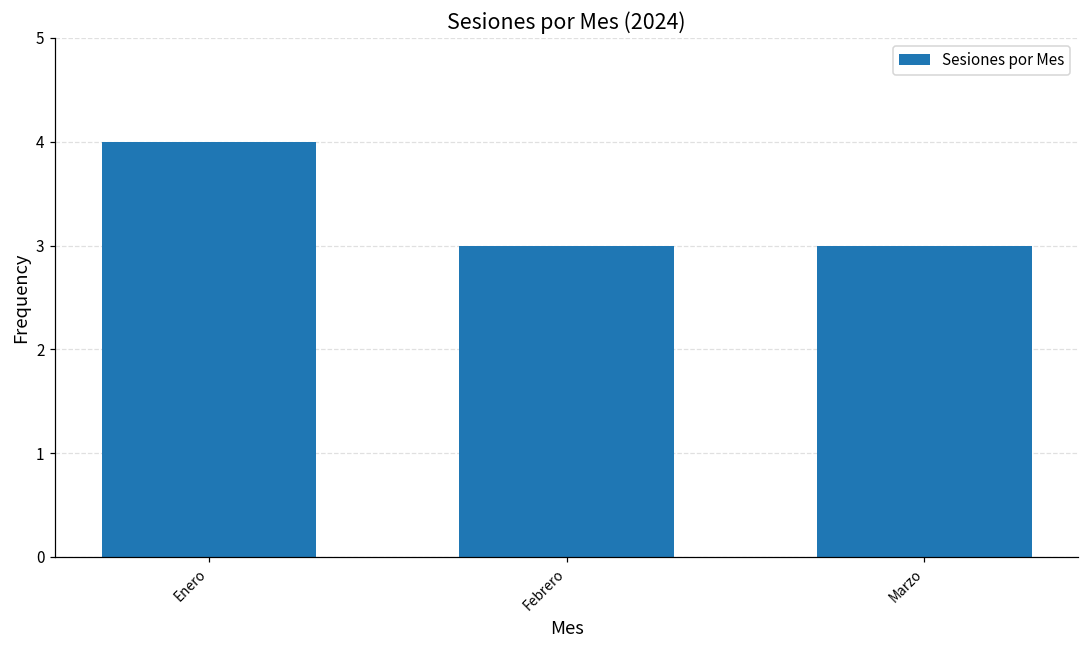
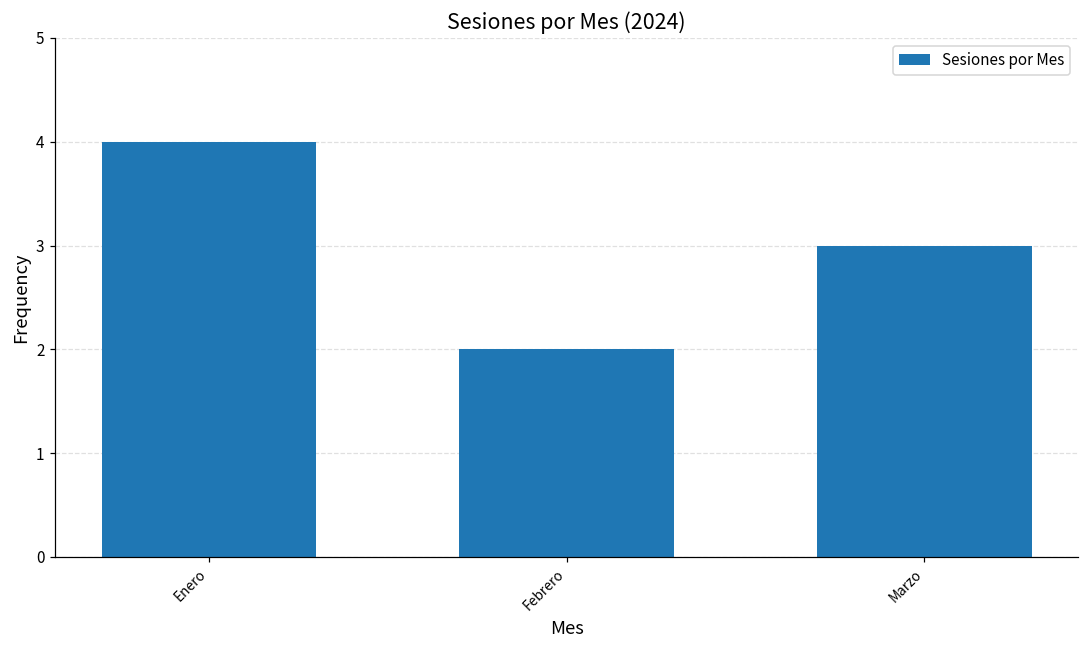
Febrero: 3 -> 2
